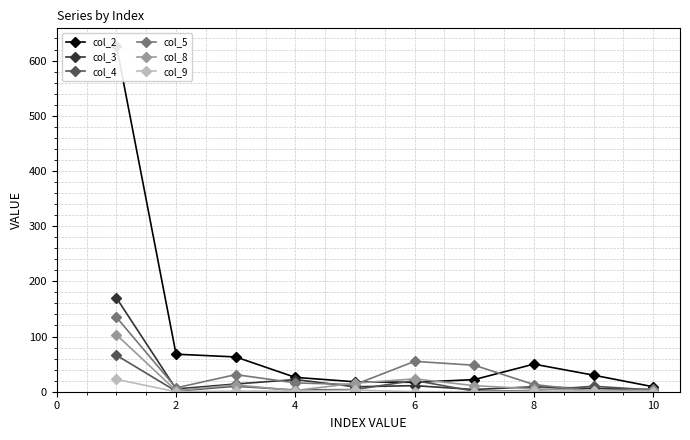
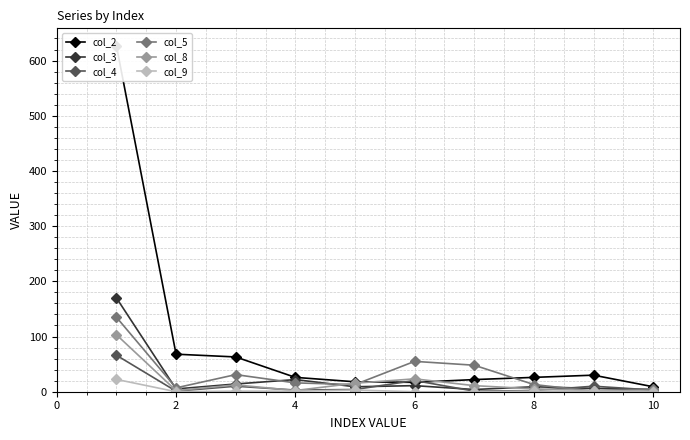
col_2, 8: 50 -> 30
